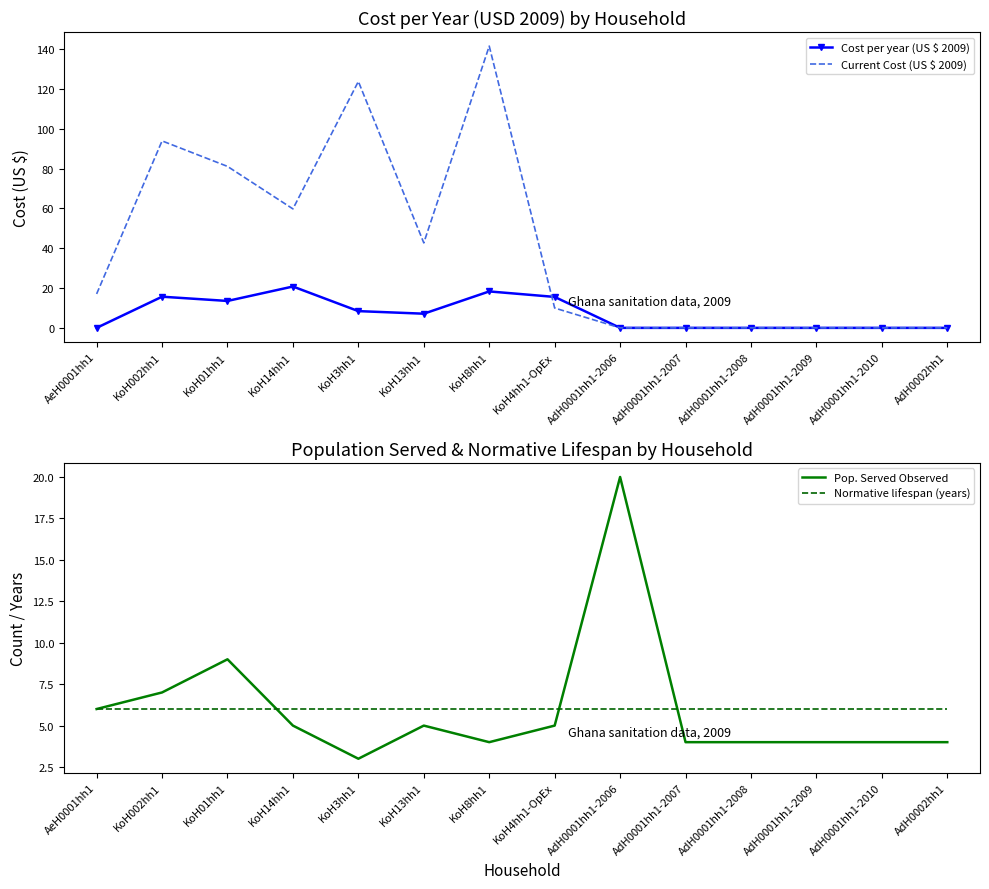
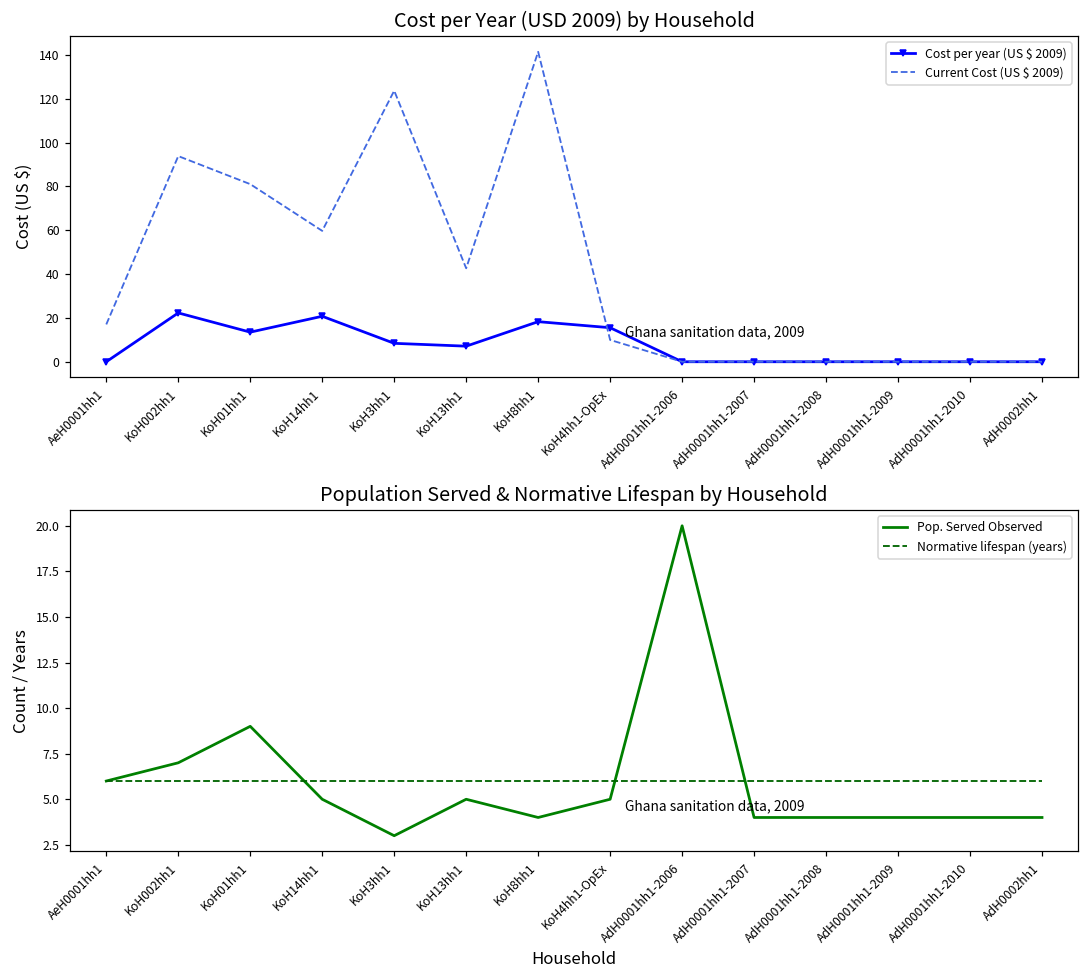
Cost per Year (USD 2009) by Household, Cost per year (US $ 2009), KoH002hh1: 16 -> 22
